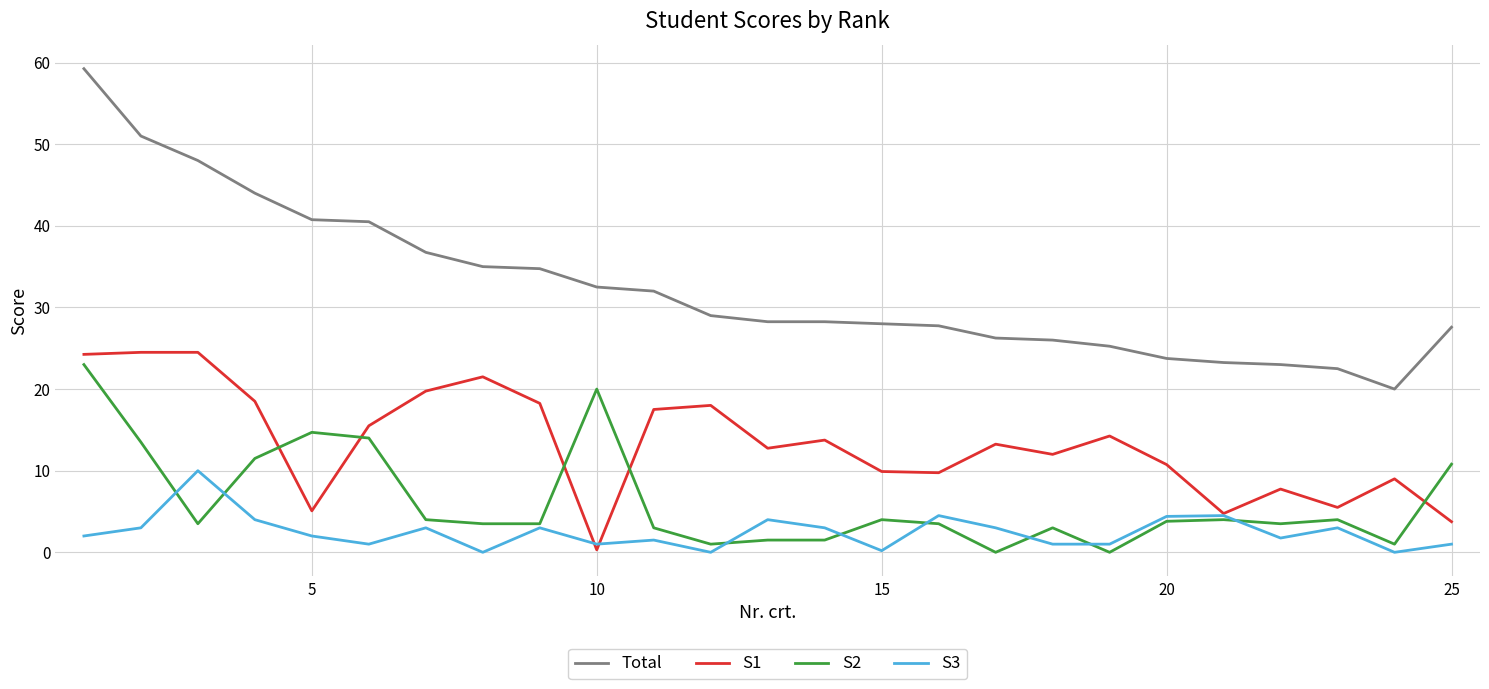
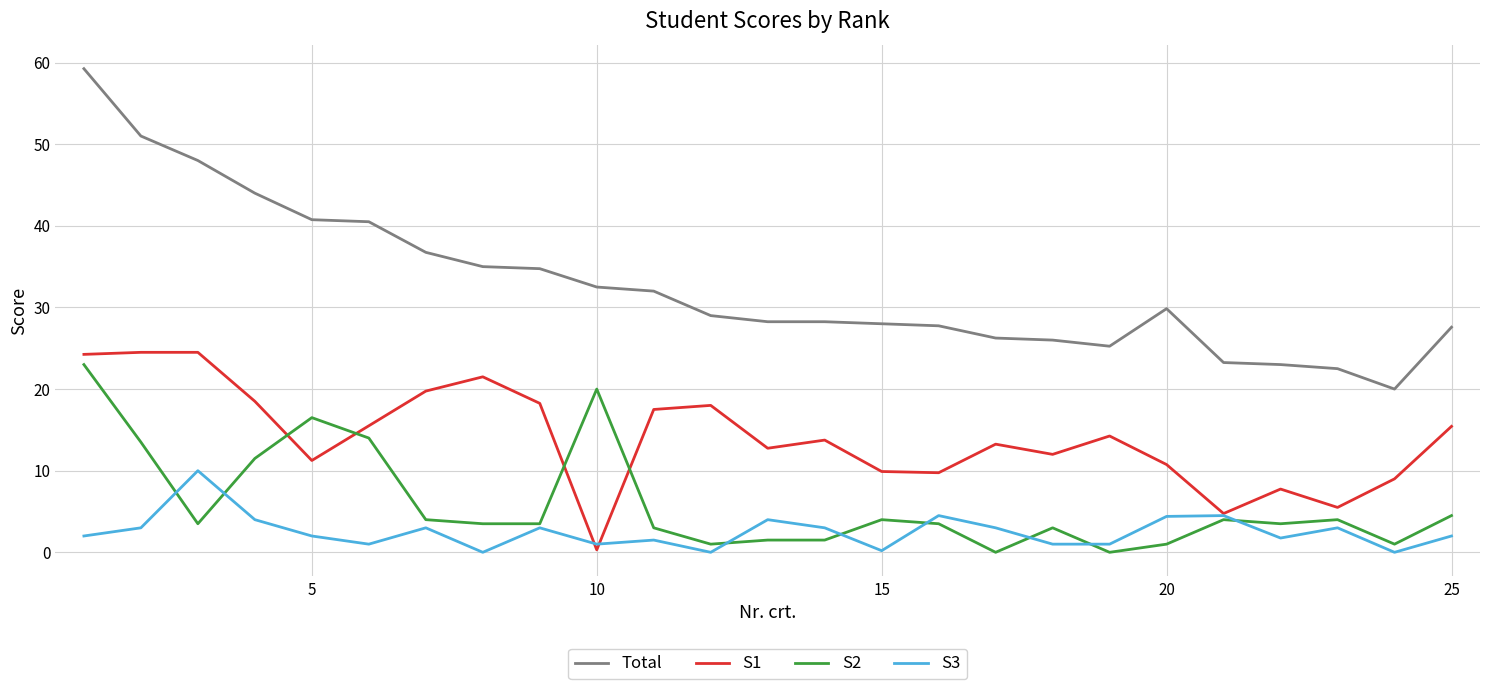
S1, 5: 5 -> 11
S2, 5: 15 -> 17
Total, 20: 24 -> 30
S2, 20: 4 -> 1
S1, 25: 4 -> 15
S2, 25: 11 -> 5
S3, 25: 1 -> 2
